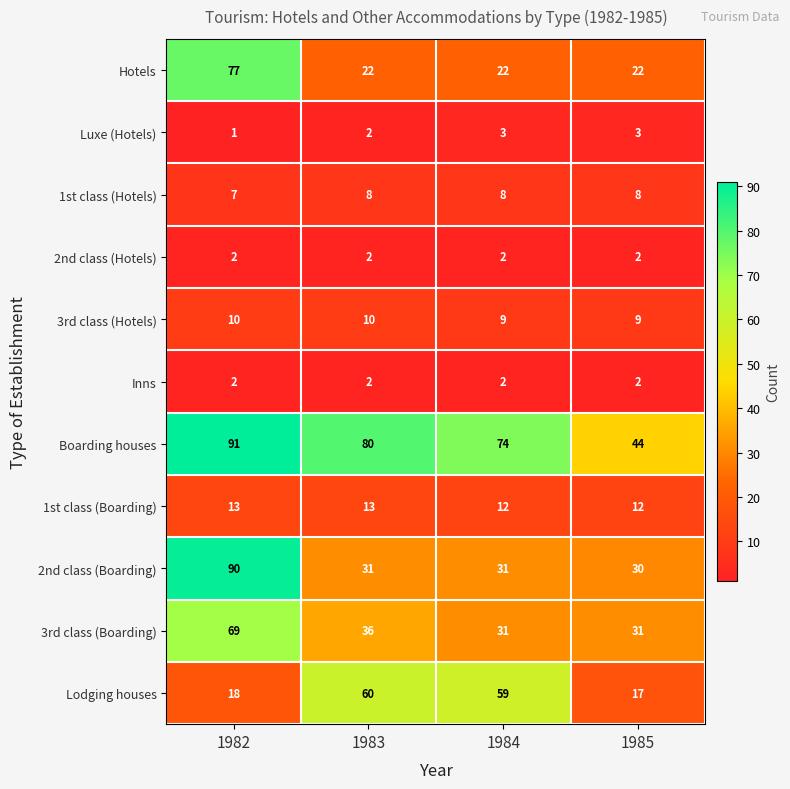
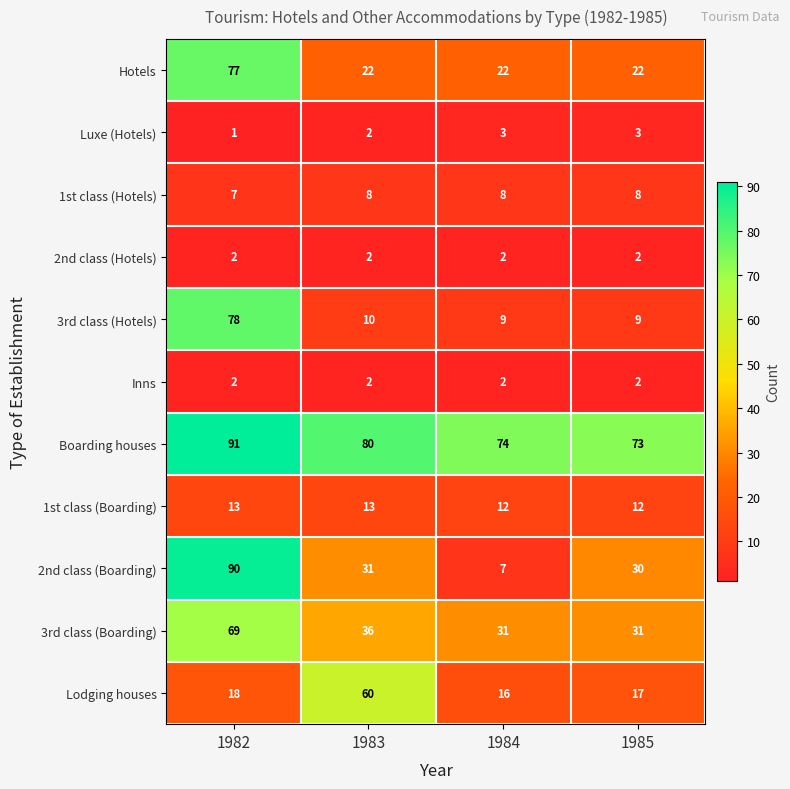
3rd class (Hotels), 1982: 10 -> 78
Boarding houses, 1985: 44 -> 73
2nd class (Boarding), 1984: 31 -> 7
Lodging houses, 1984: 59 -> 16
